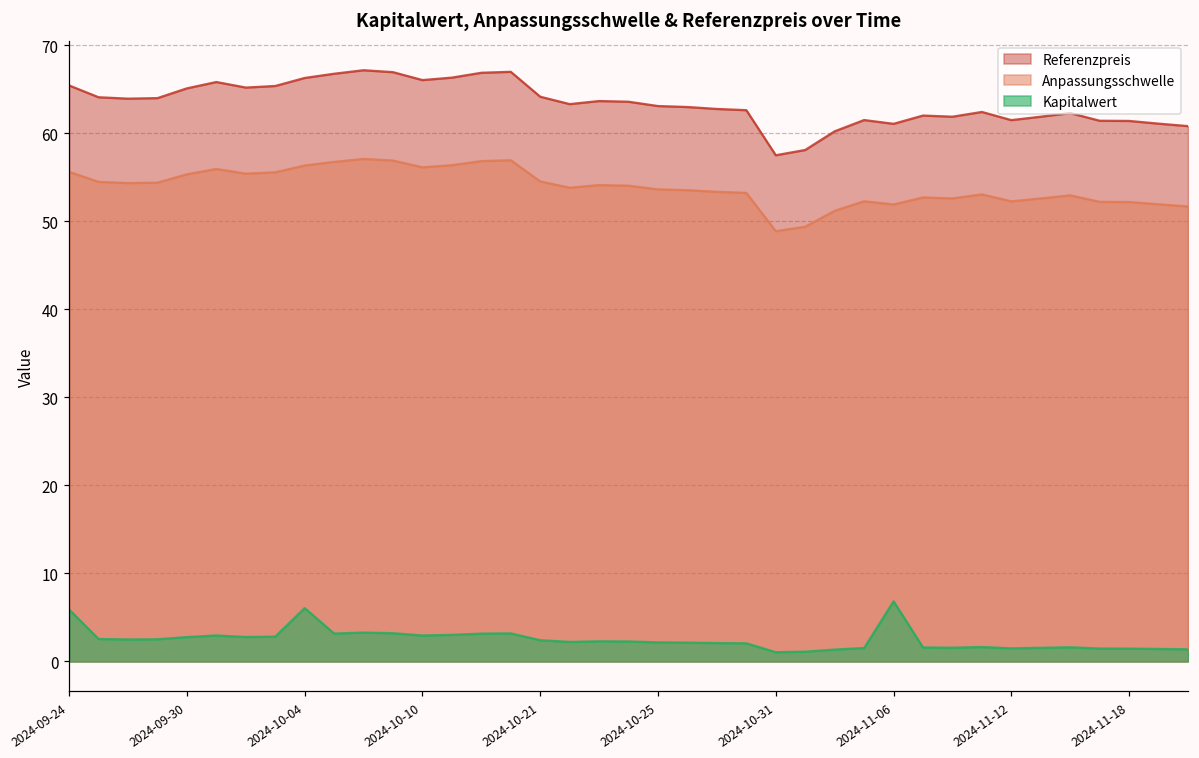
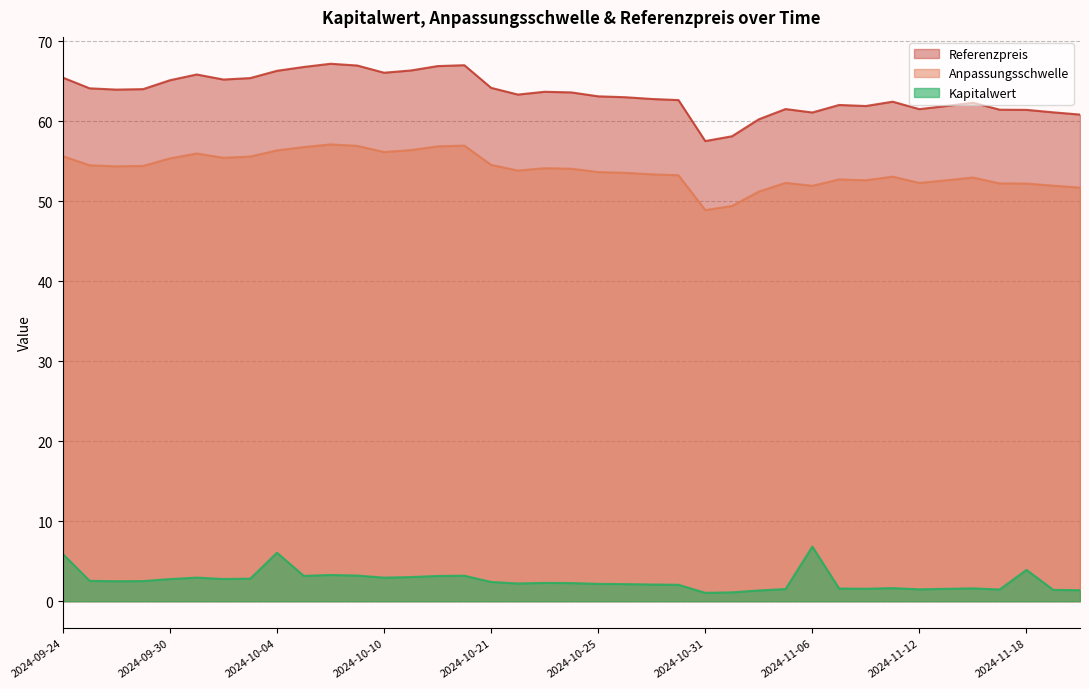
Kapitalwert, 2024-11-18: 1 -> 4
